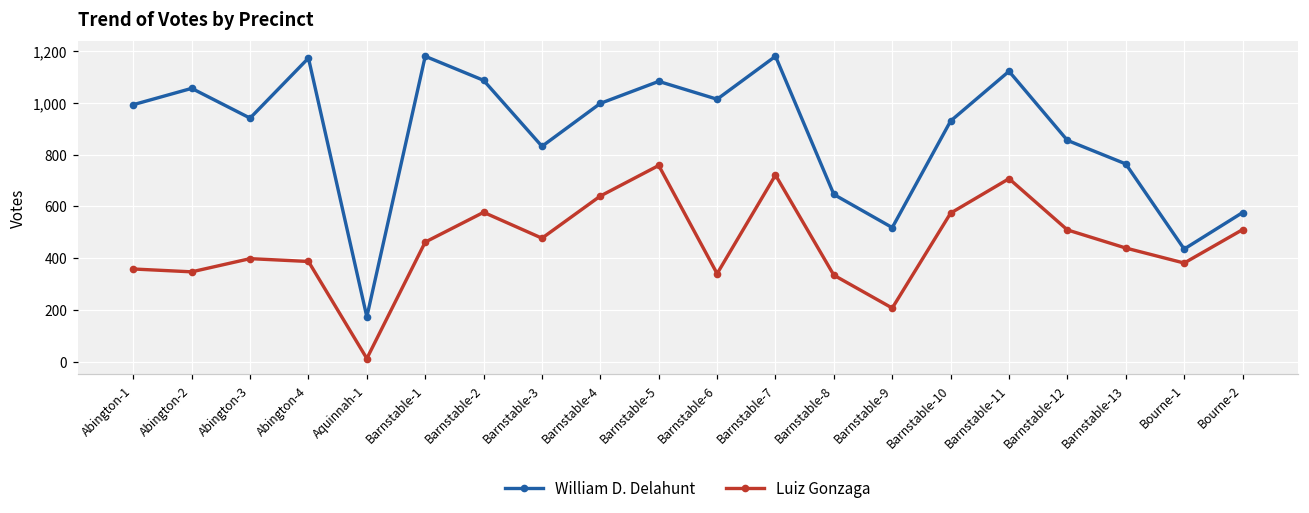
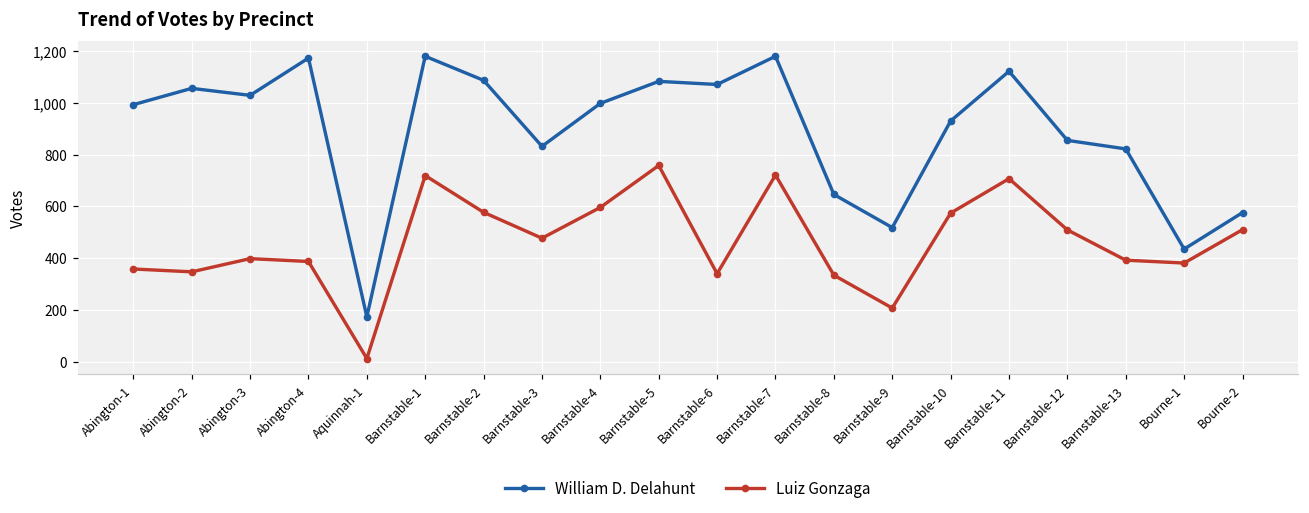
William D. Delahunt, Abington-3: 940 -> 1,030
Luiz Gonzaga, Barnstable-1: 460 -> 720
Luiz Gonzaga, Barnstable-4: 640 -> 600
William D. Delahunt, Barnstable-6: 1,010 -> 1,070
William D. Delahunt, Barnstable-13: 760 -> 820
Luiz Gonzaga, Barnstable-13: 440 -> 390
